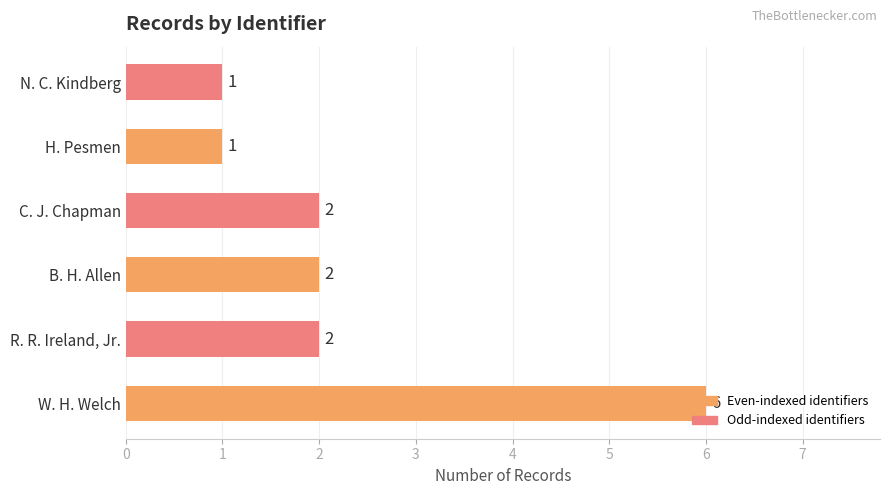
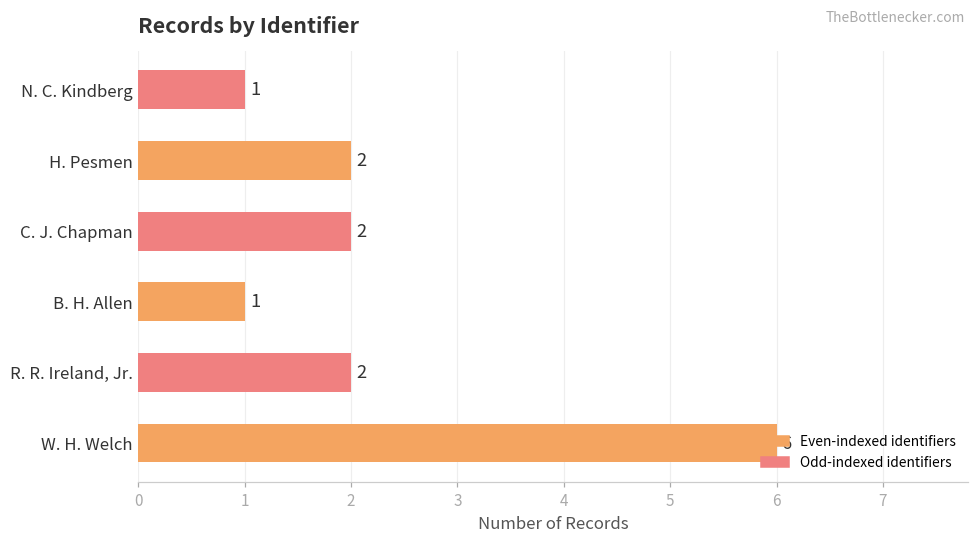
H. Pesmen: 1 -> 2
B. H. Allen: 2 -> 1
